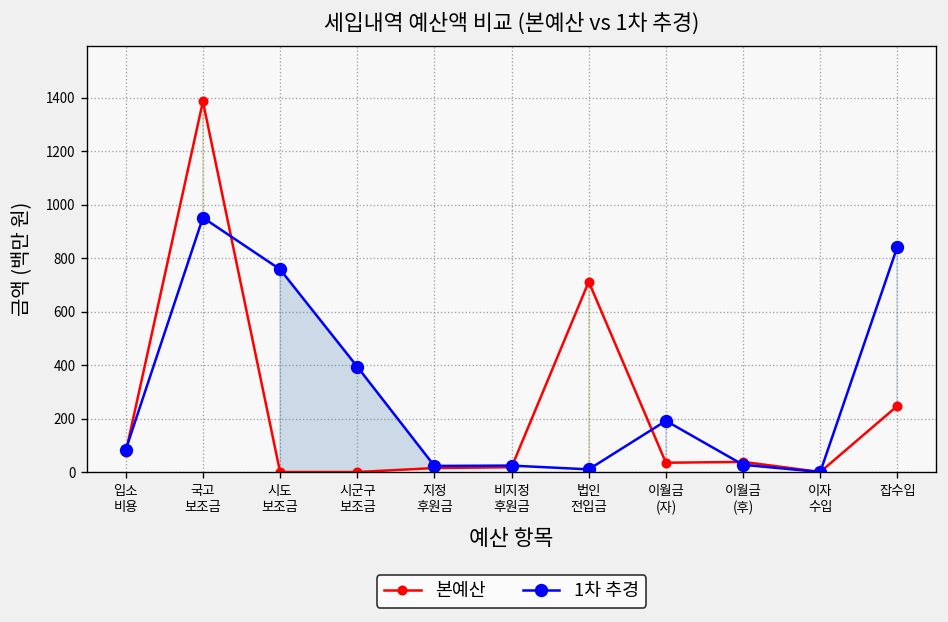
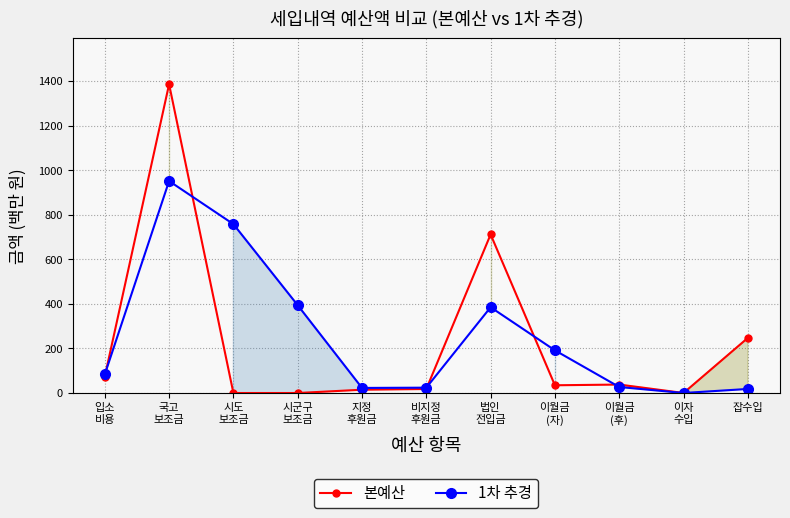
1차 추경, 법인 전입금: 10 -> 380
1차 추경, 잡수입: 840 -> 20
